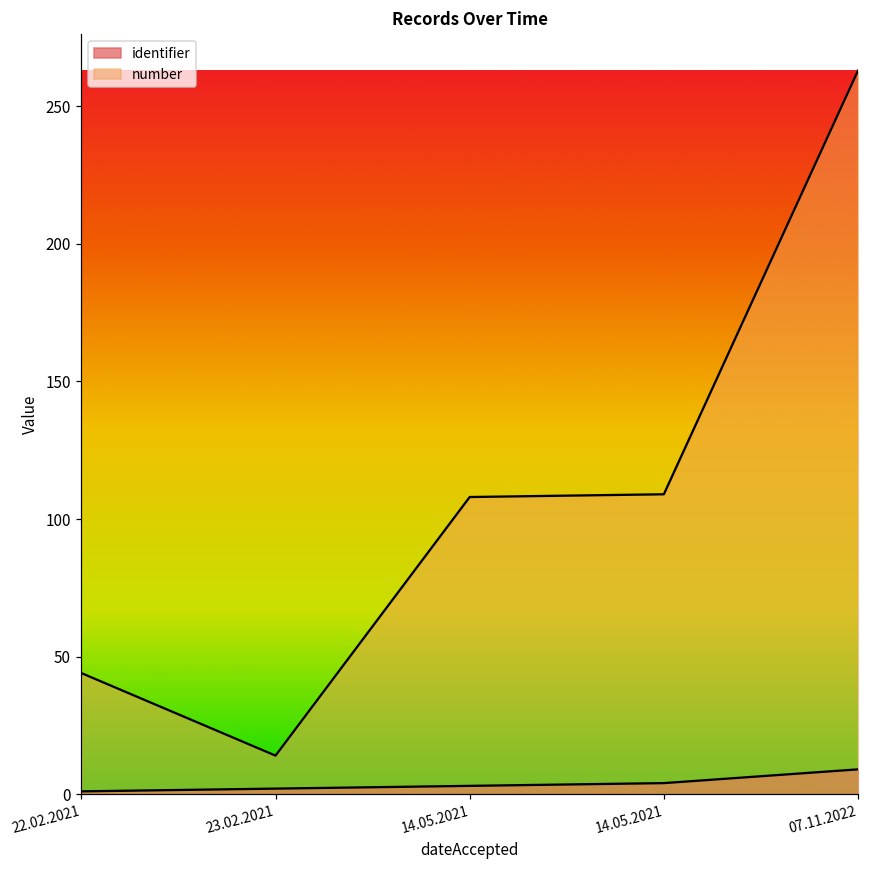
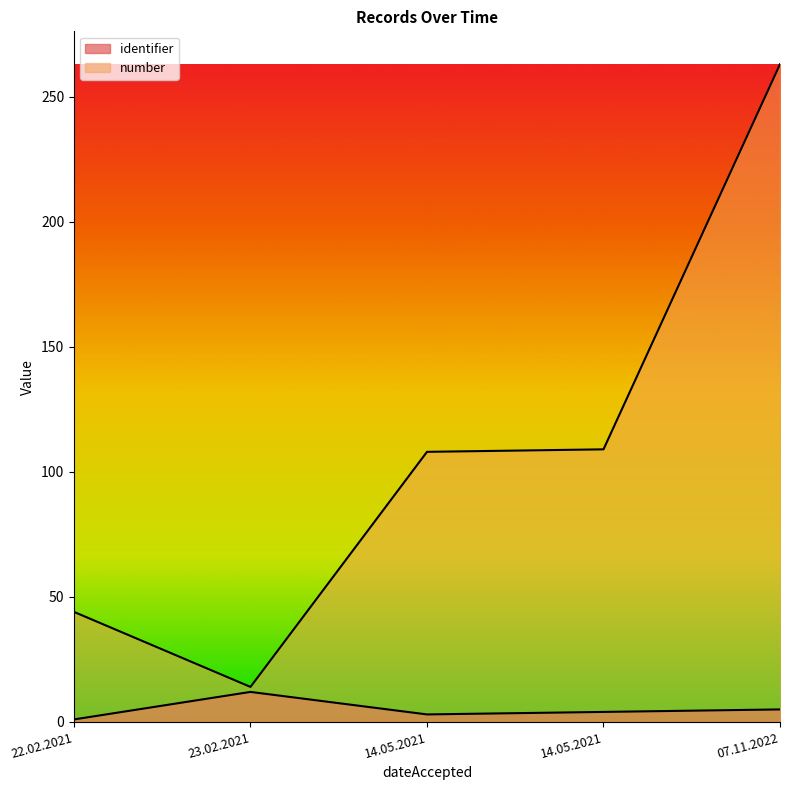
identifier, 23.02.2021: 2 -> 12
identifier, 07.11.2022: 9 -> 5
